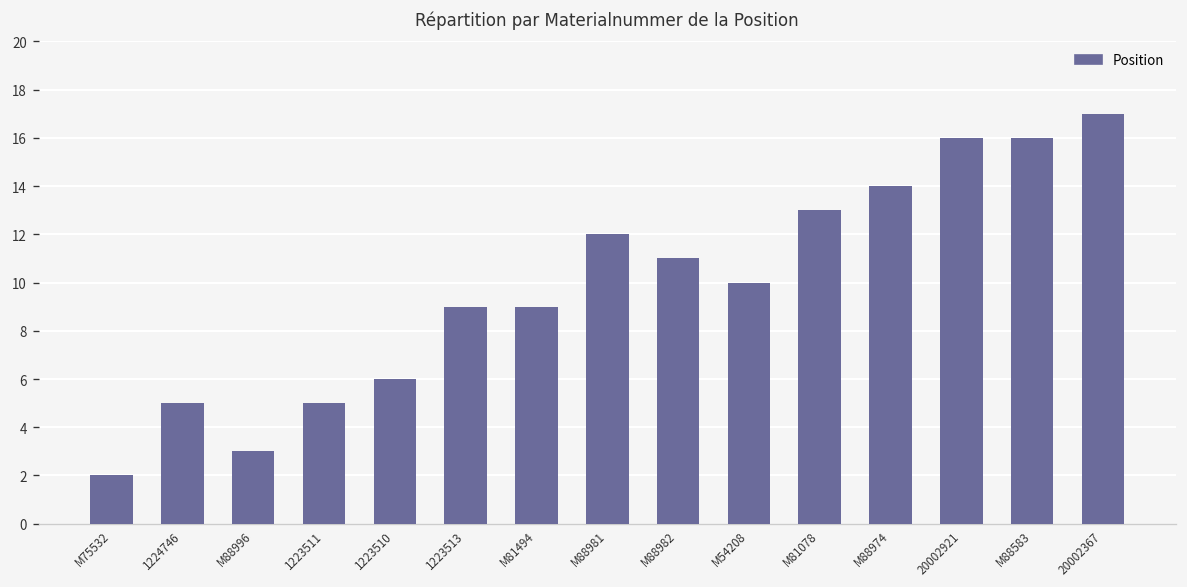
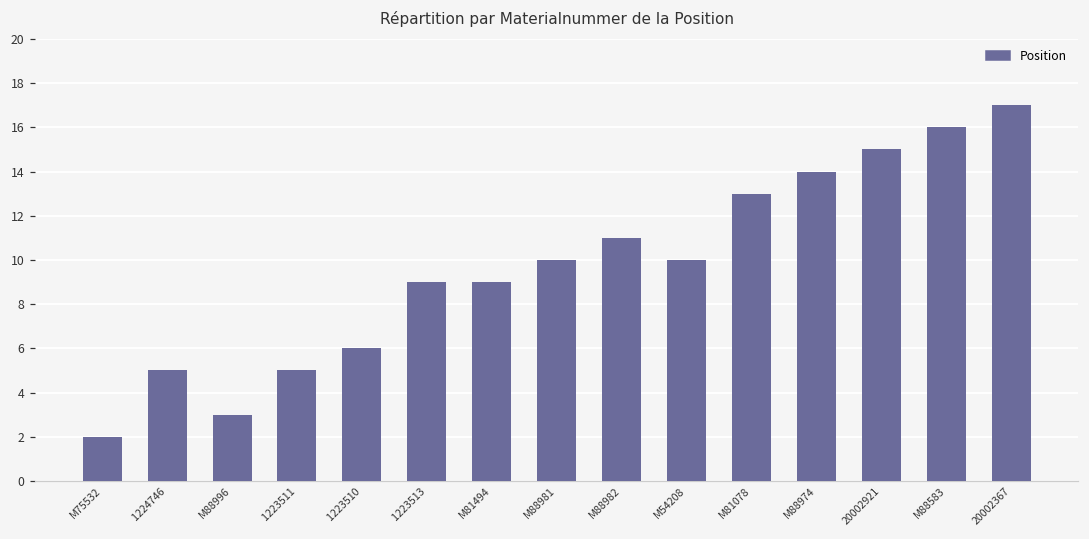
M88981: 12 -> 10
20002921: 16 -> 15
